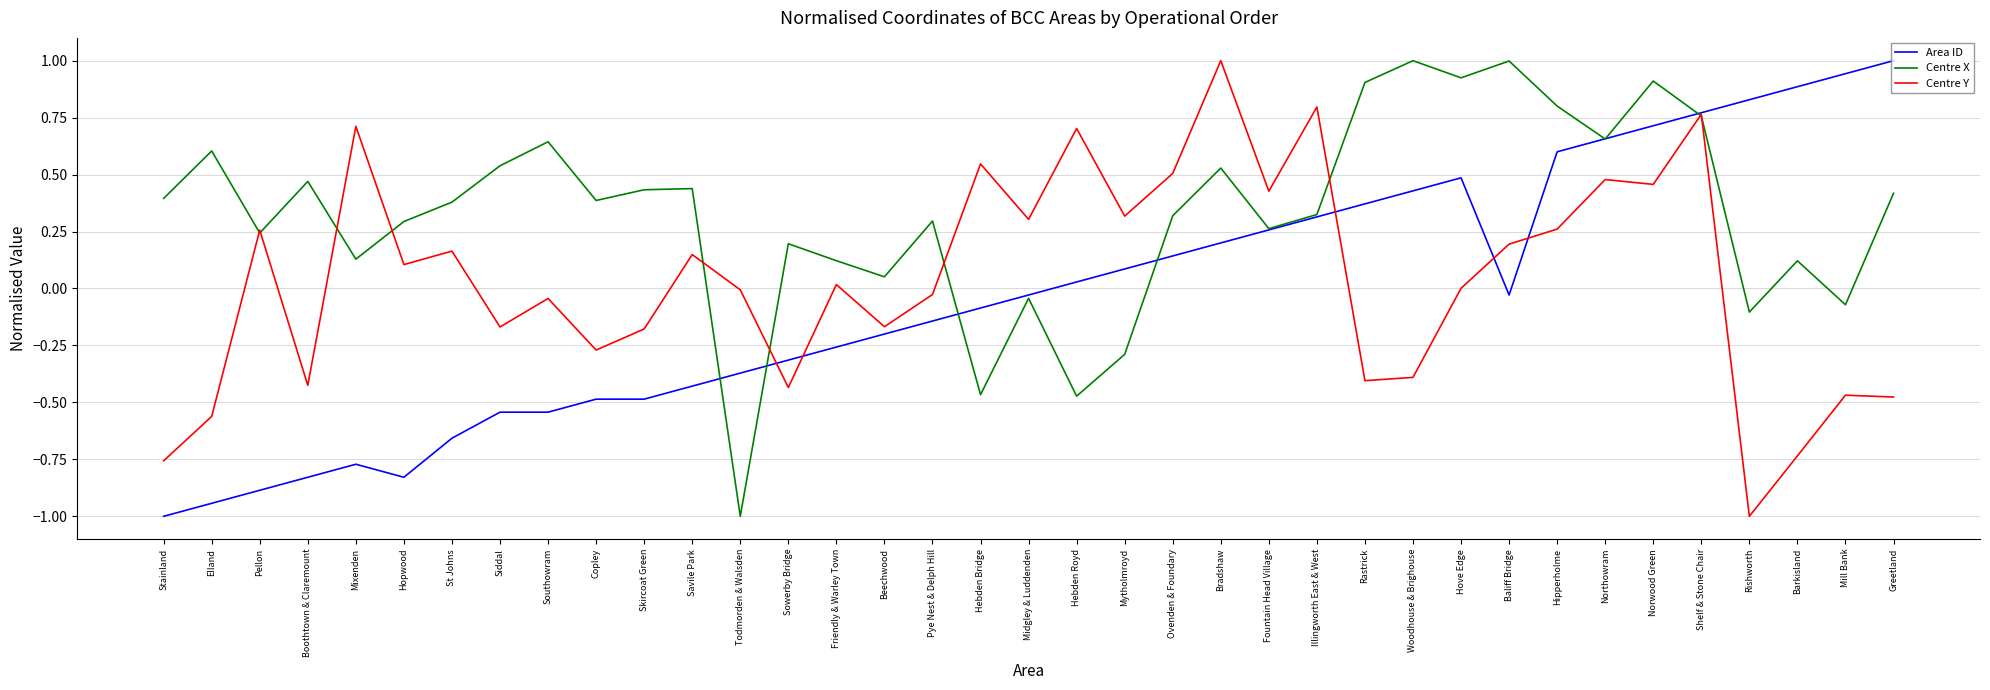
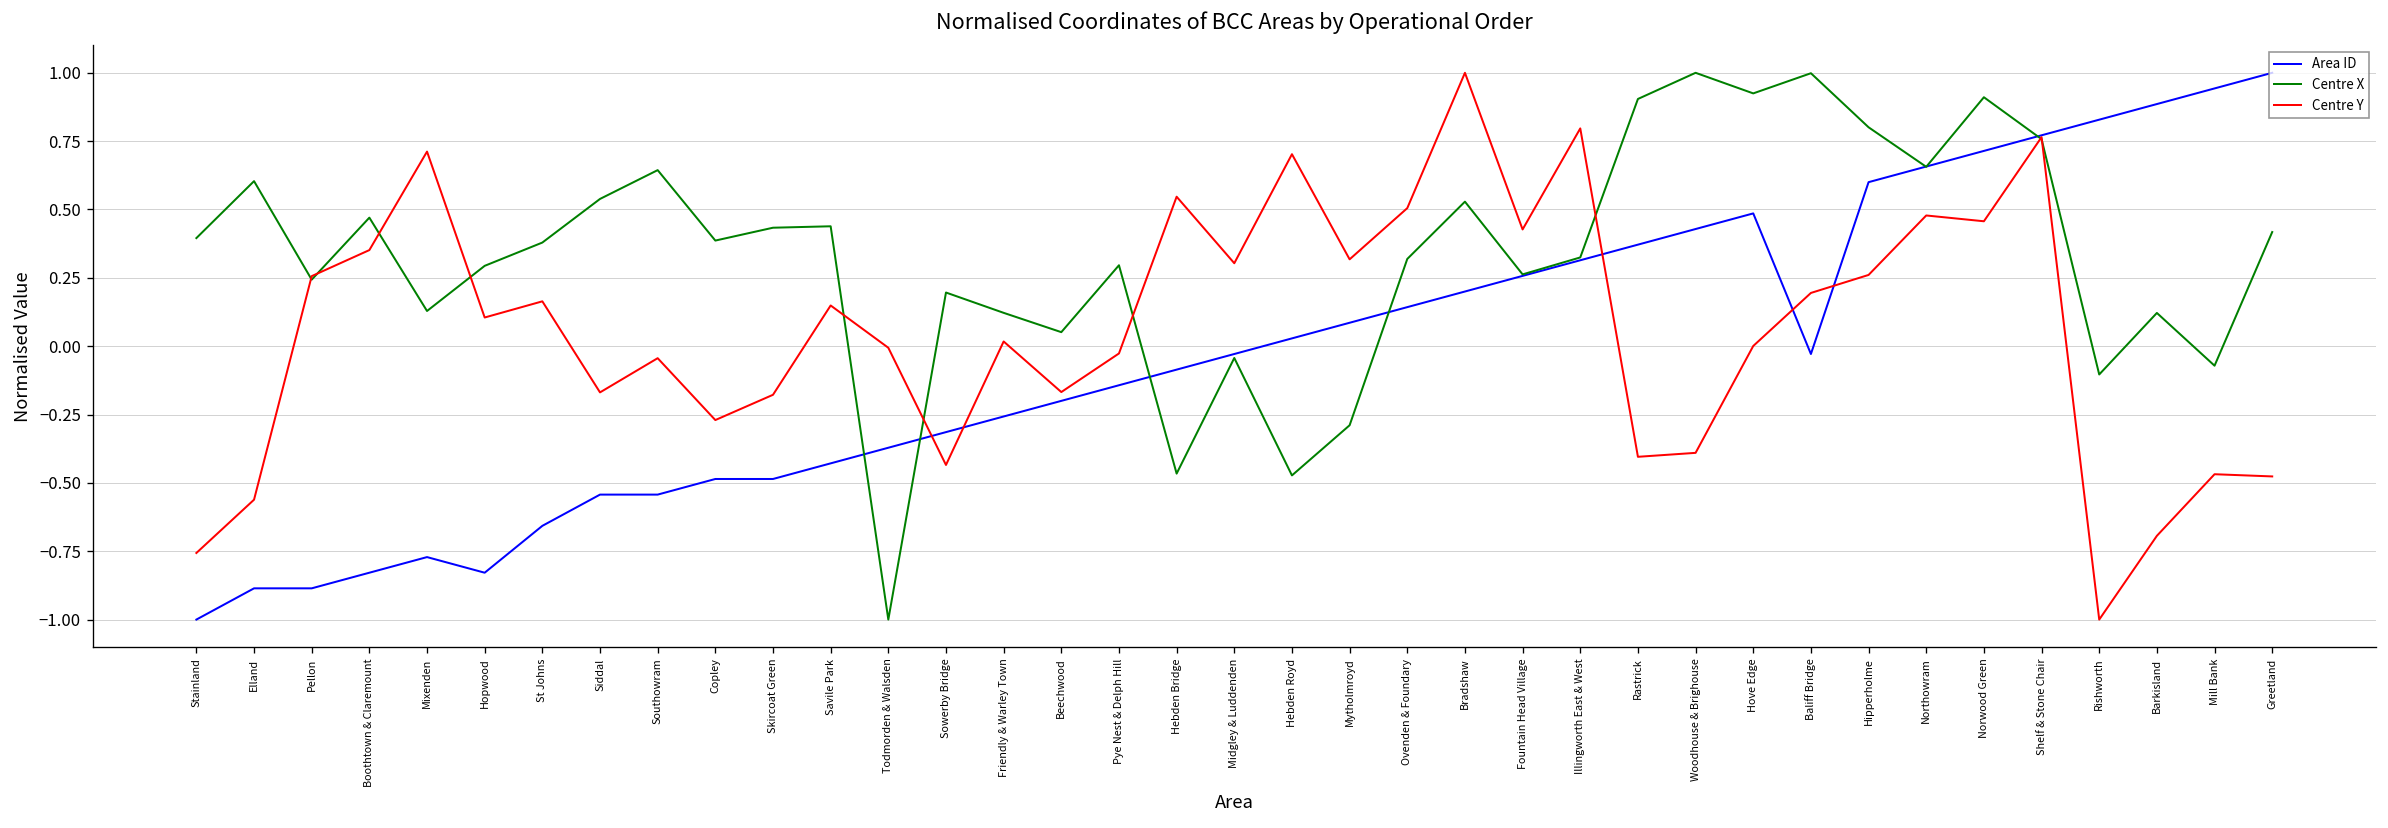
Area ID, Elland: -0.94 -> -0.89
Centre Y, Boothtown & Claremount: -0.43 -> 0.35
Centre Y, Barkisland: -0.73 -> -0.69
